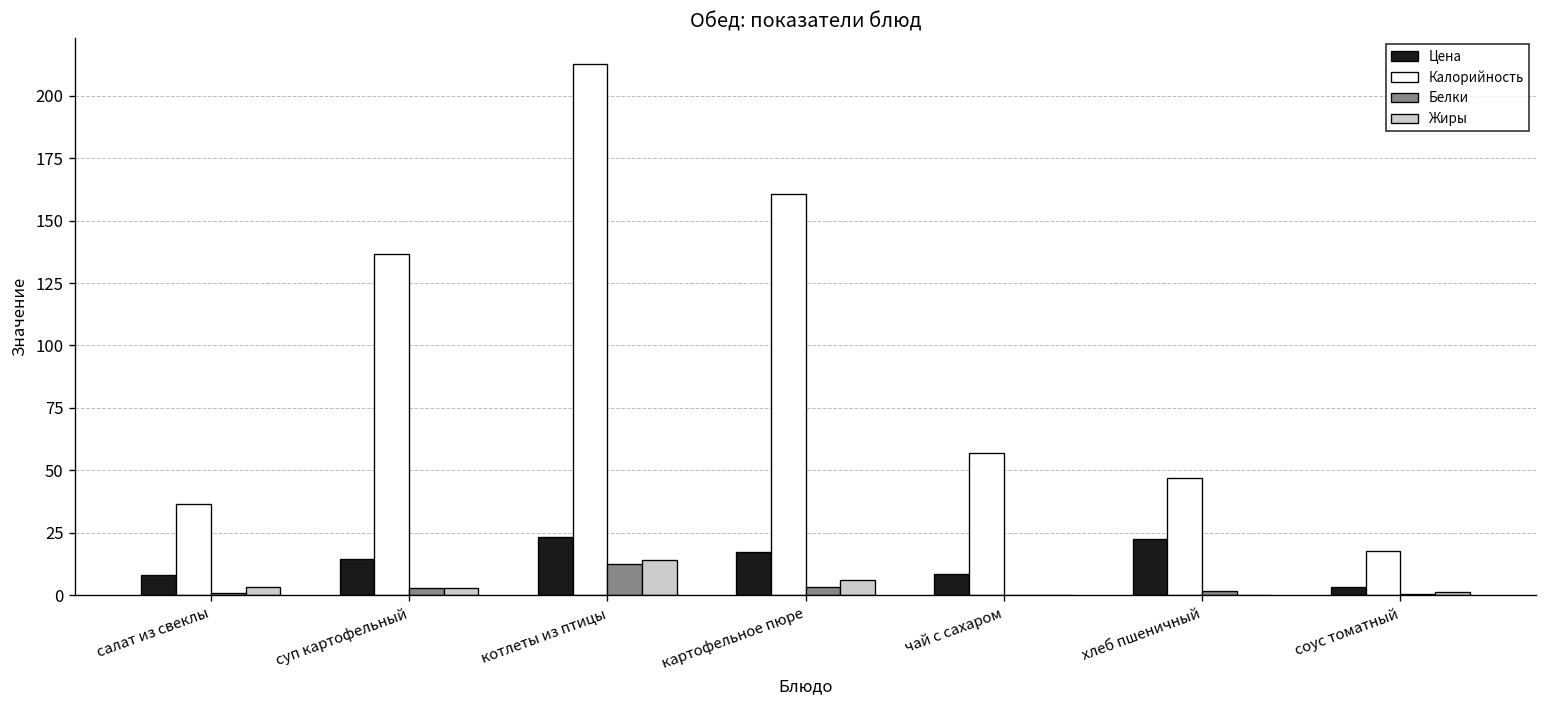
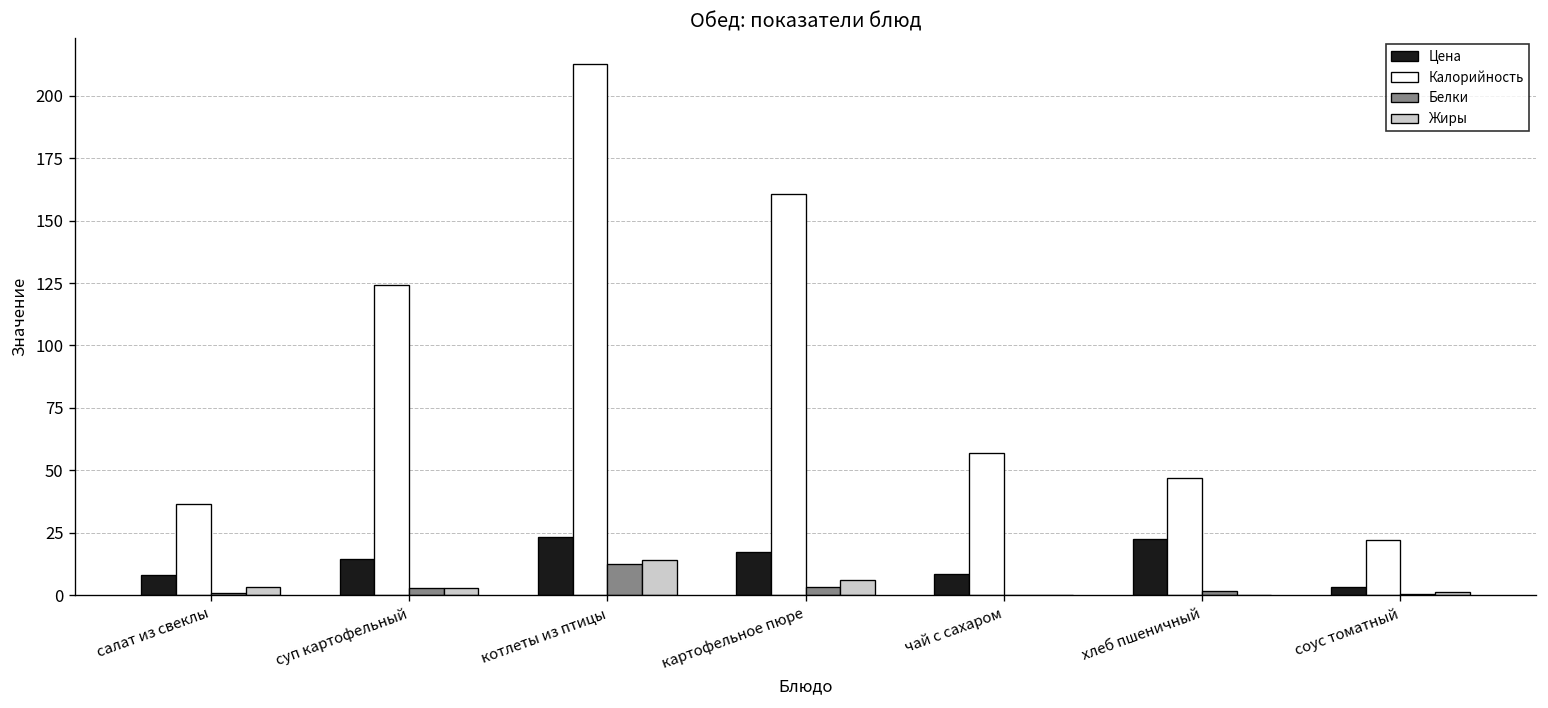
Калорийность, суп картофельный: 137 -> 124
Калорийность, соус томатный: 18 -> 22
